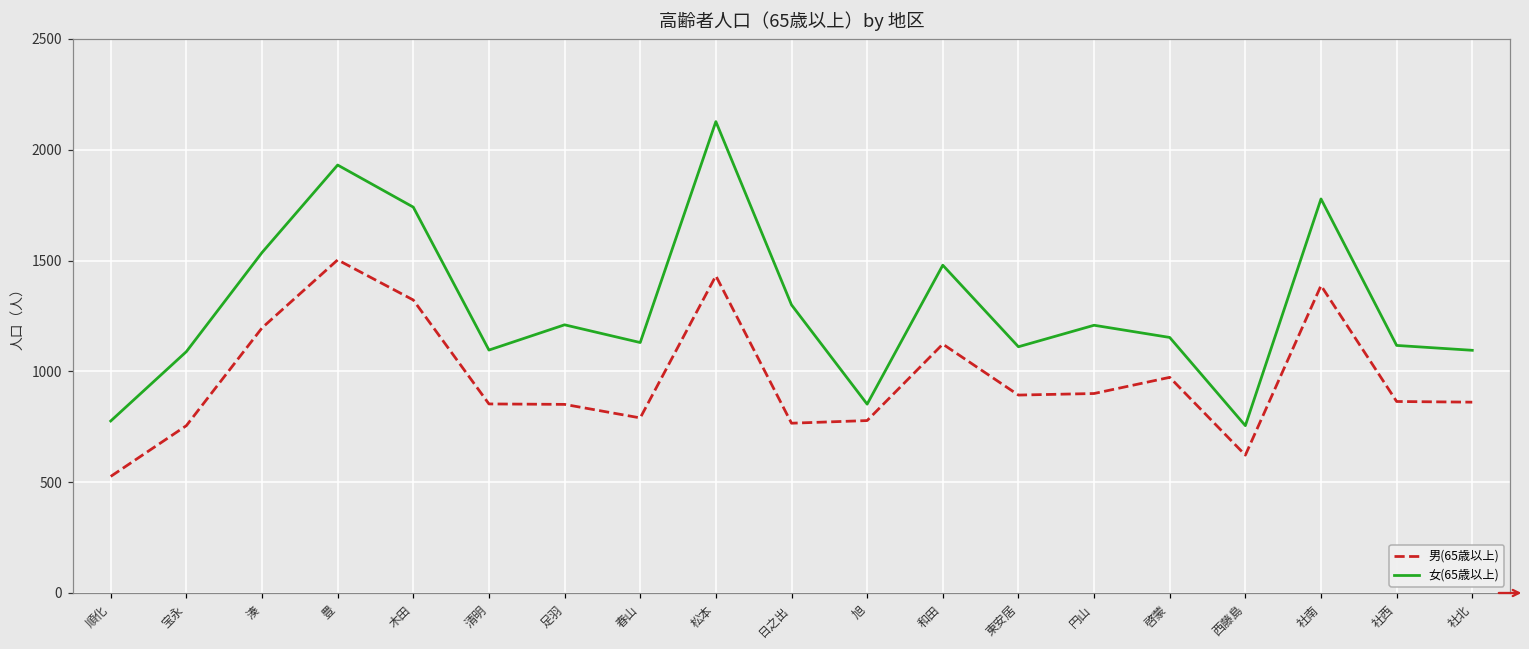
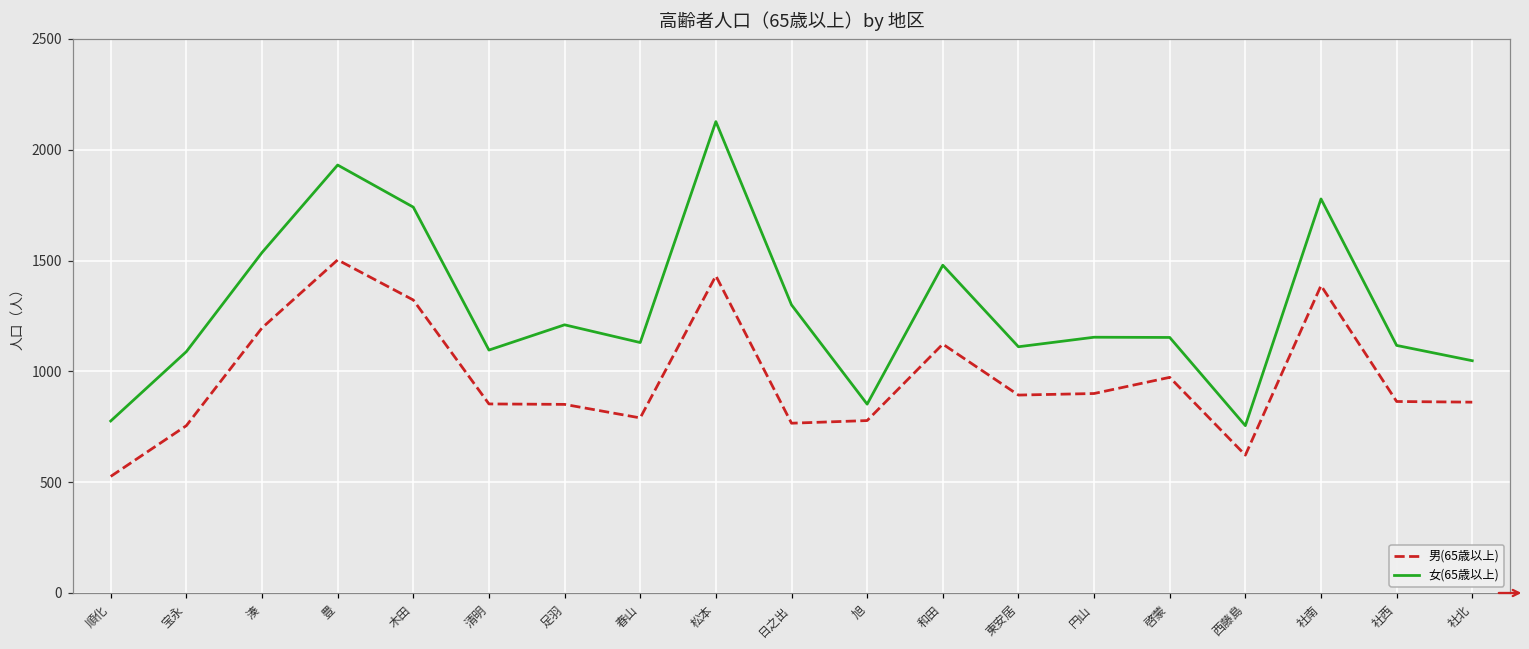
女(65歳以上), 円山: 1210 -> 1150
女(65歳以上), 社北: 1100 -> 1050
